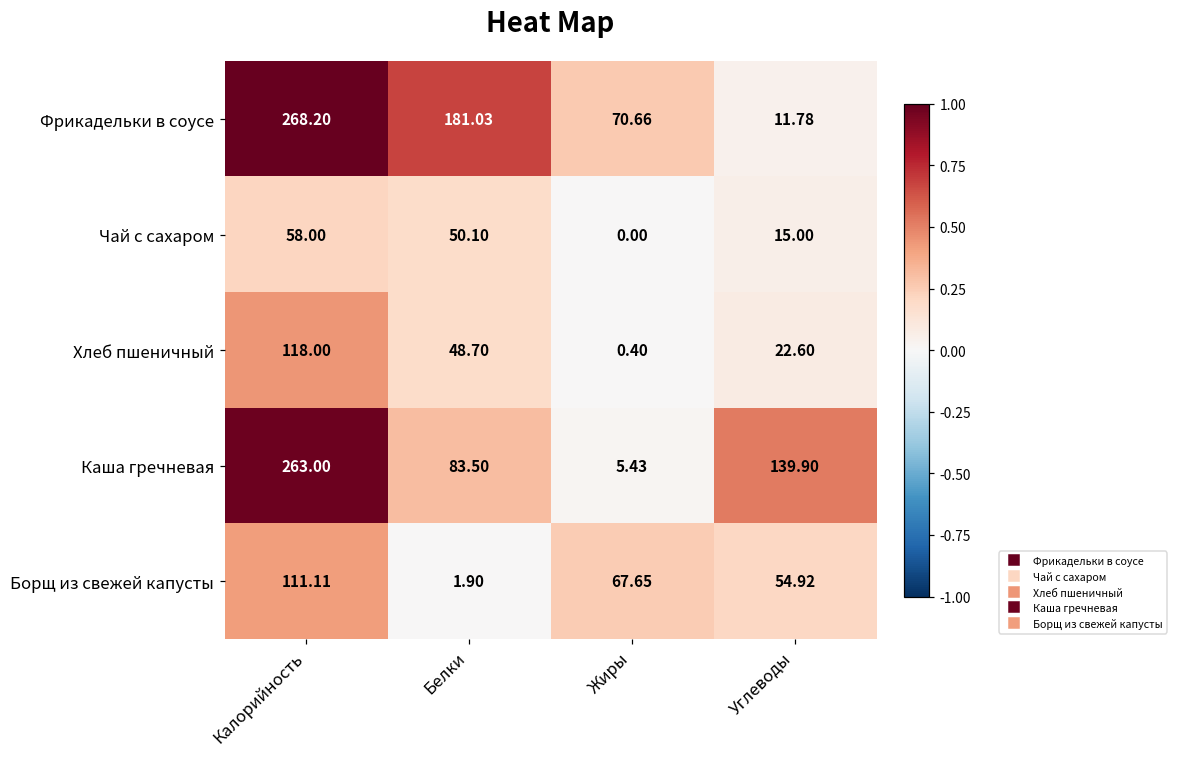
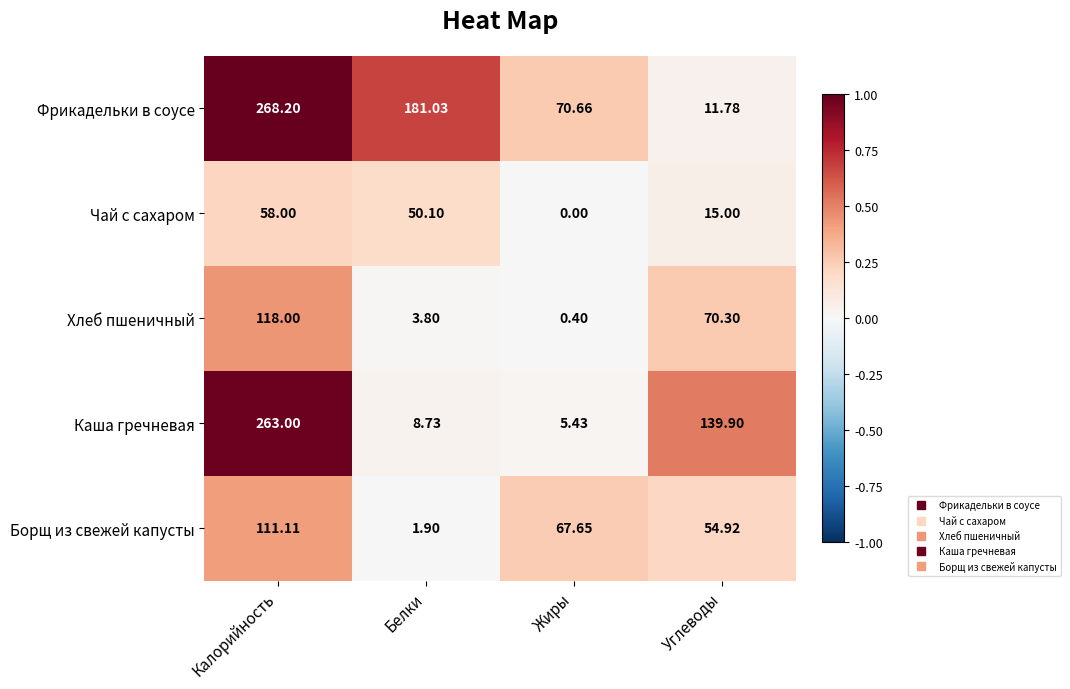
Хлеб пшеничный, Белки: 48.70 -> 3.80
Хлеб пшеничный, Углеводы: 22.60 -> 70.30
Каша гречневая, Белки: 83.50 -> 8.73
